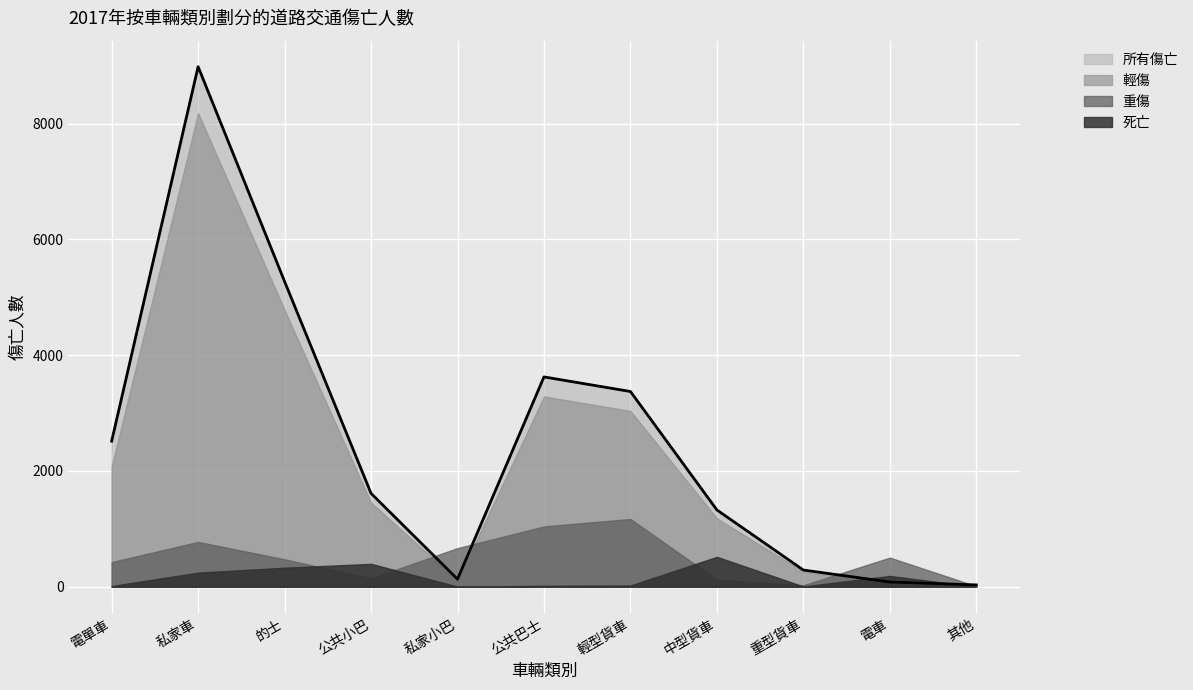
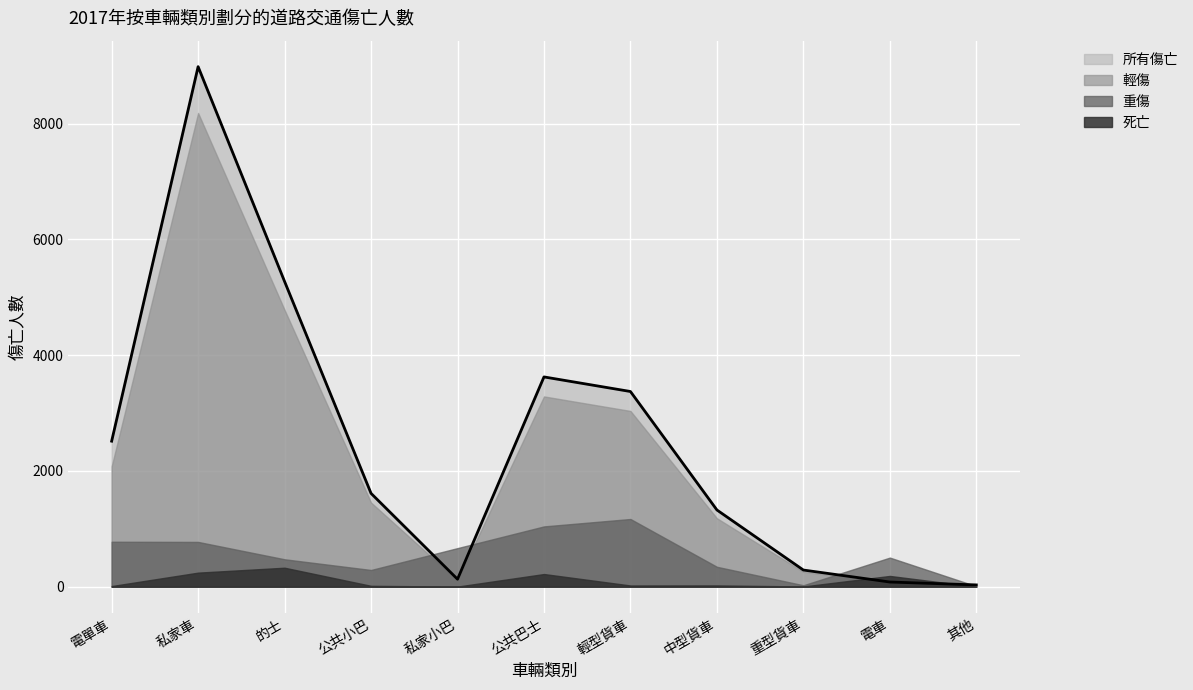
重傷, 電單車: 400 -> 800
重傷, 公共小巴: 100 -> 300
死亡, 公共小巴: 400 -> 0
死亡, 公共巴士: 0 -> 200
重傷, 中型貨車: 100 -> 300
死亡, 中型貨車: 500 -> 0
